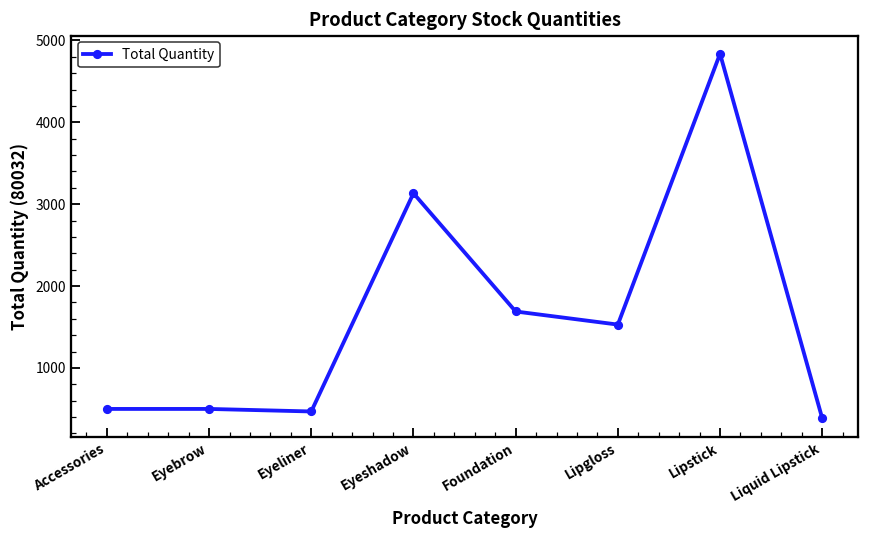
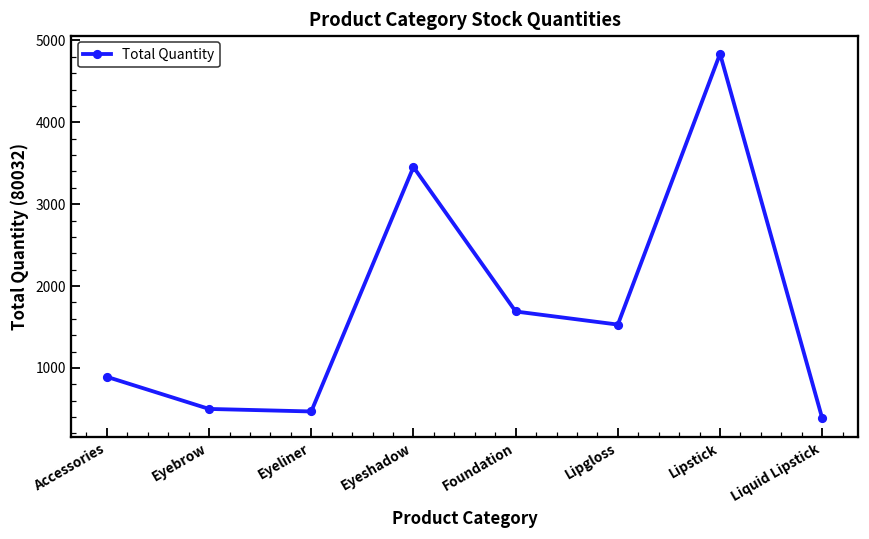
Accessories: 500 -> 900
Eyeshadow: 3100 -> 3500
